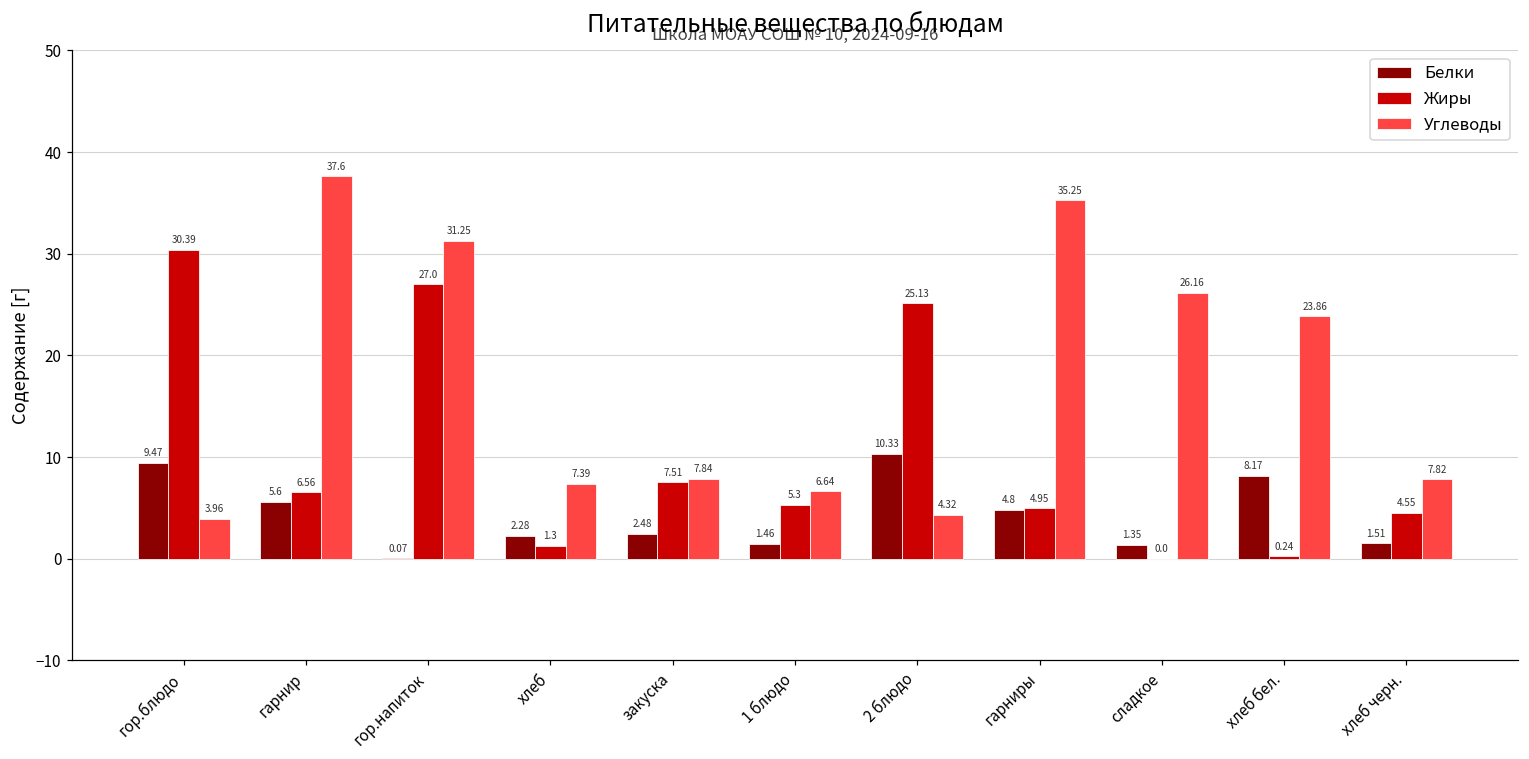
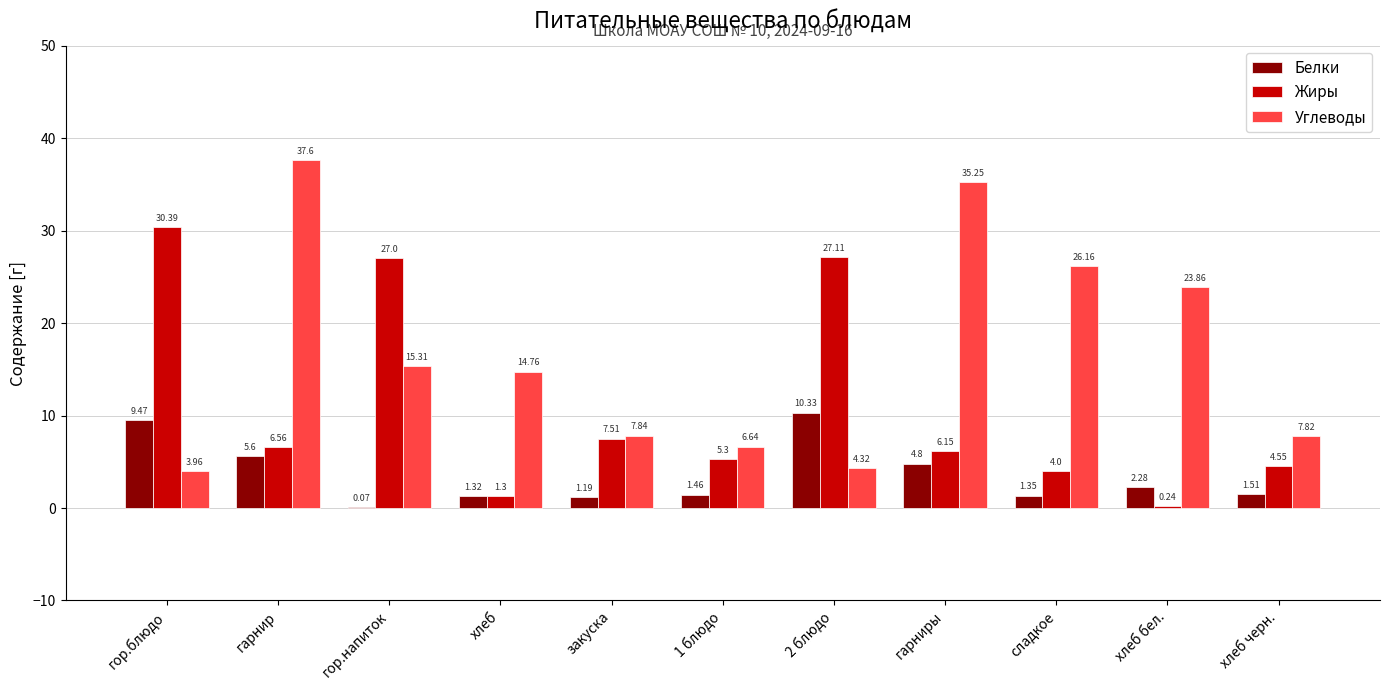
Углеводы, гор.напиток: 31.25 -> 15.31
Белки, хлеб: 2.28 -> 1.32
Углеводы, хлеб: 7.39 -> 14.76
Белки, закуска: 2.48 -> 1.19
Жиры, 2 блюдо: 25.13 -> 27.11
Жиры, гарниры: 4.95 -> 6.15
Жиры, сладкое: 0.0 -> 4.0
Белки, хлеб бел.: 8.17 -> 2.28
